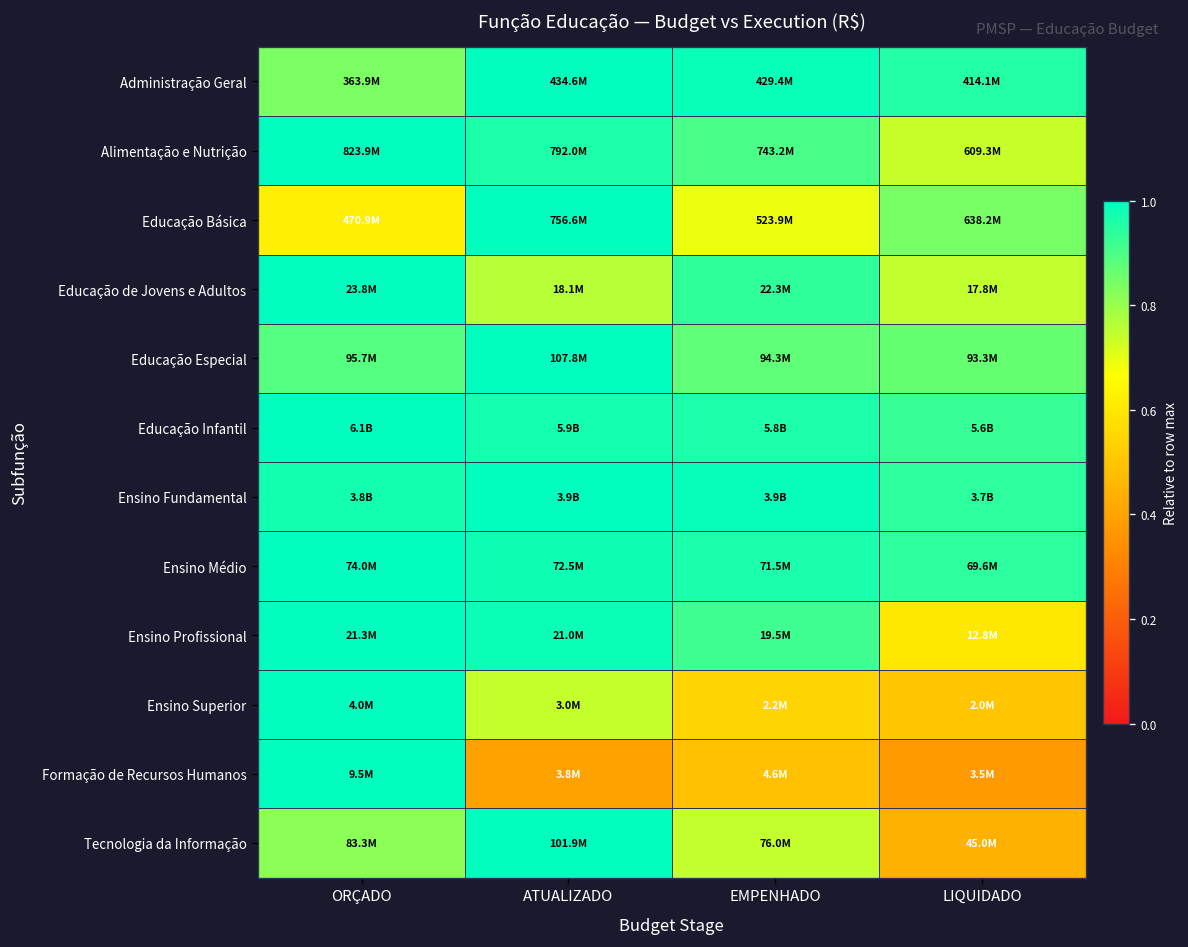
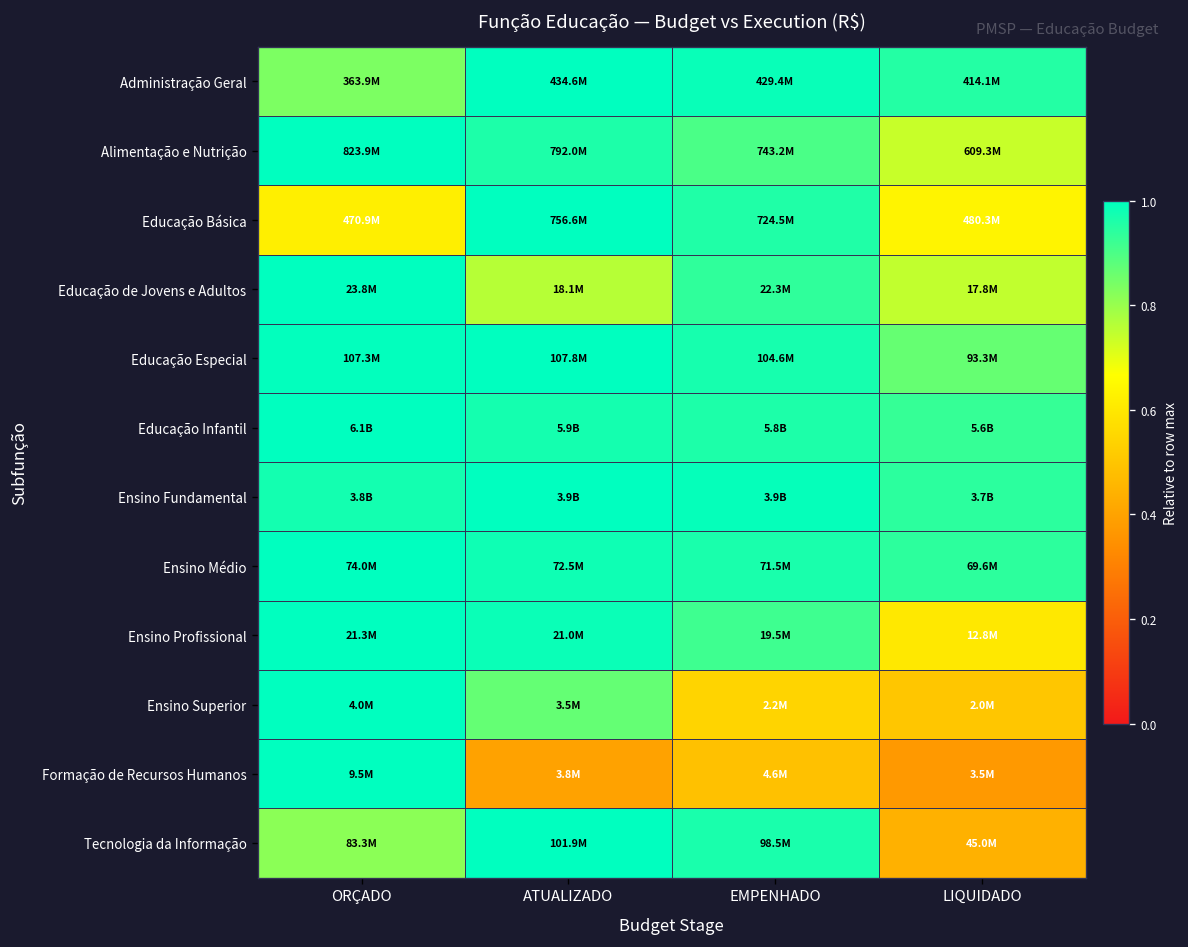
Educação Básica, EMPENHADO: 523.9M -> 724.5M
Educação Básica, LIQUIDADO: 638.2M -> 480.3M
Educação Especial, ORÇADO: 95.7M -> 107.3M
Educação Especial, EMPENHADO: 94.3M -> 104.6M
Ensino Superior, ATUALIZADO: 3.0M -> 3.5M
Tecnologia da Informação, EMPENHADO: 76.0M -> 98.5M
